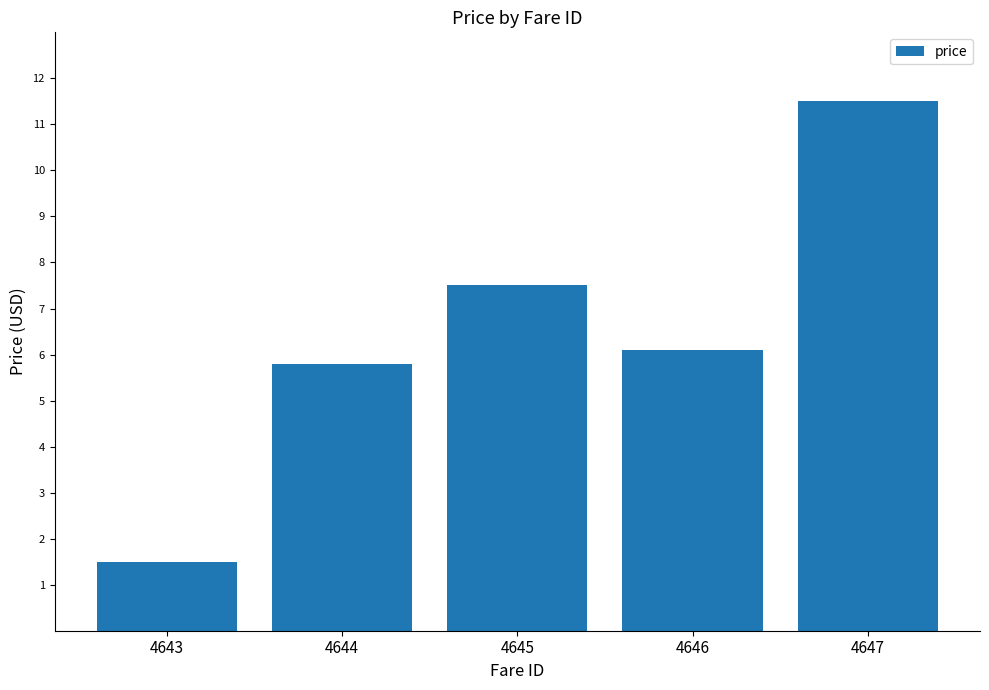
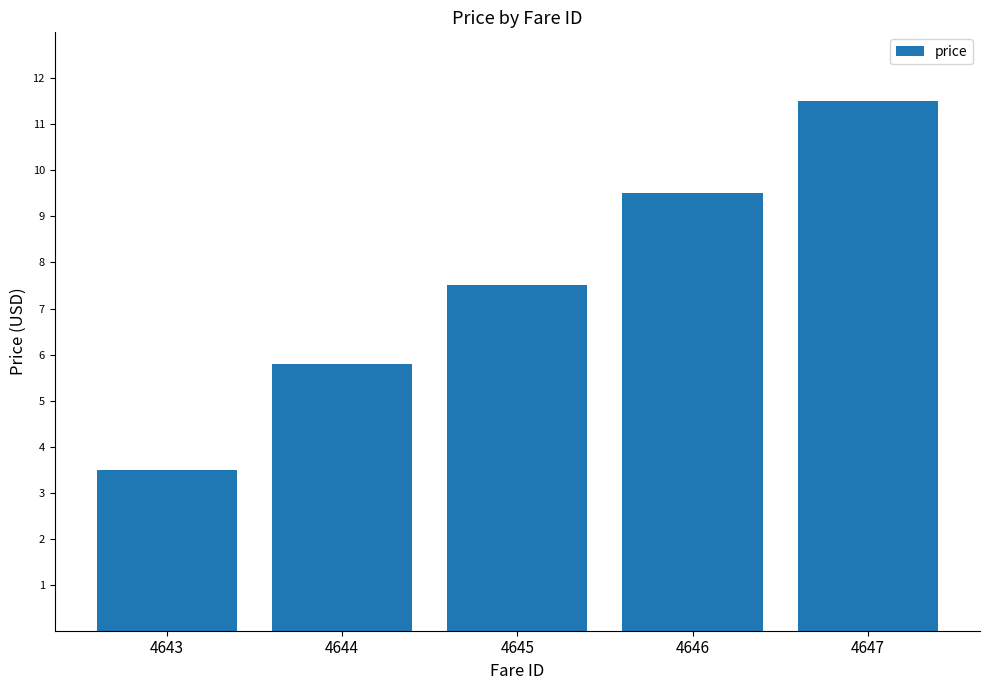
4643: 1.5 -> 3.5
4646: 6.1 -> 9.5
